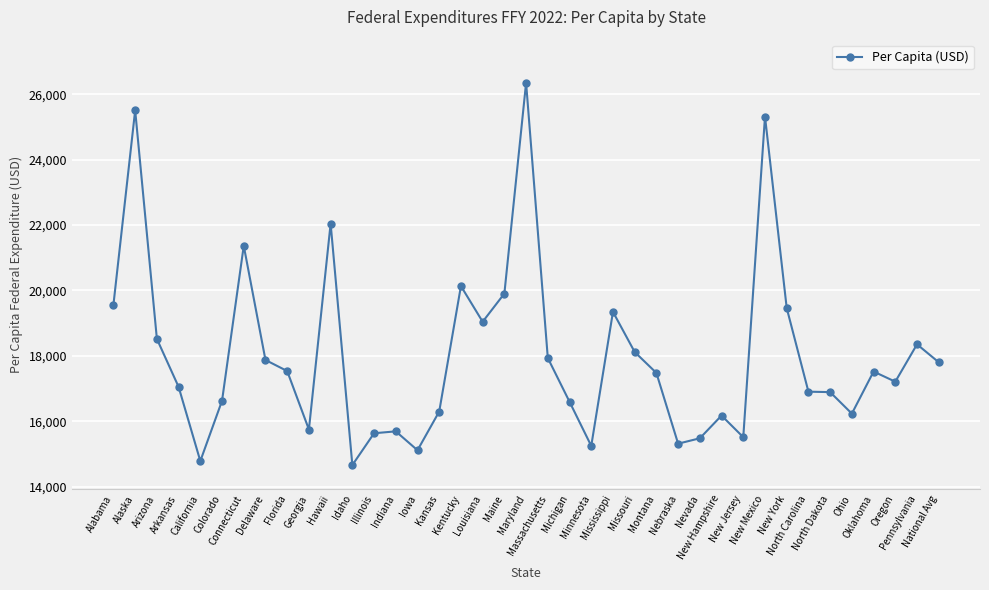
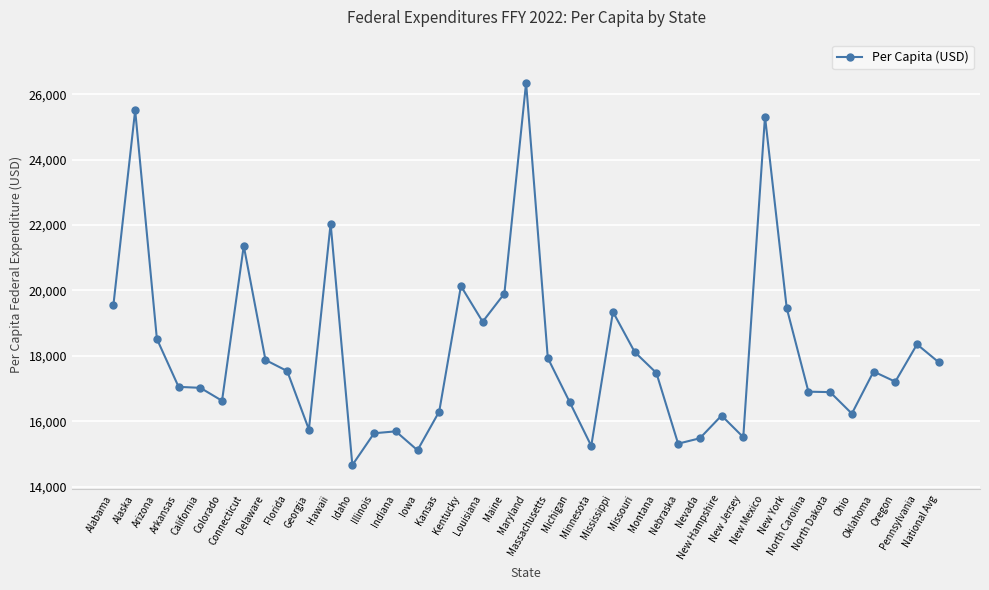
California: 14,800 -> 17,000
